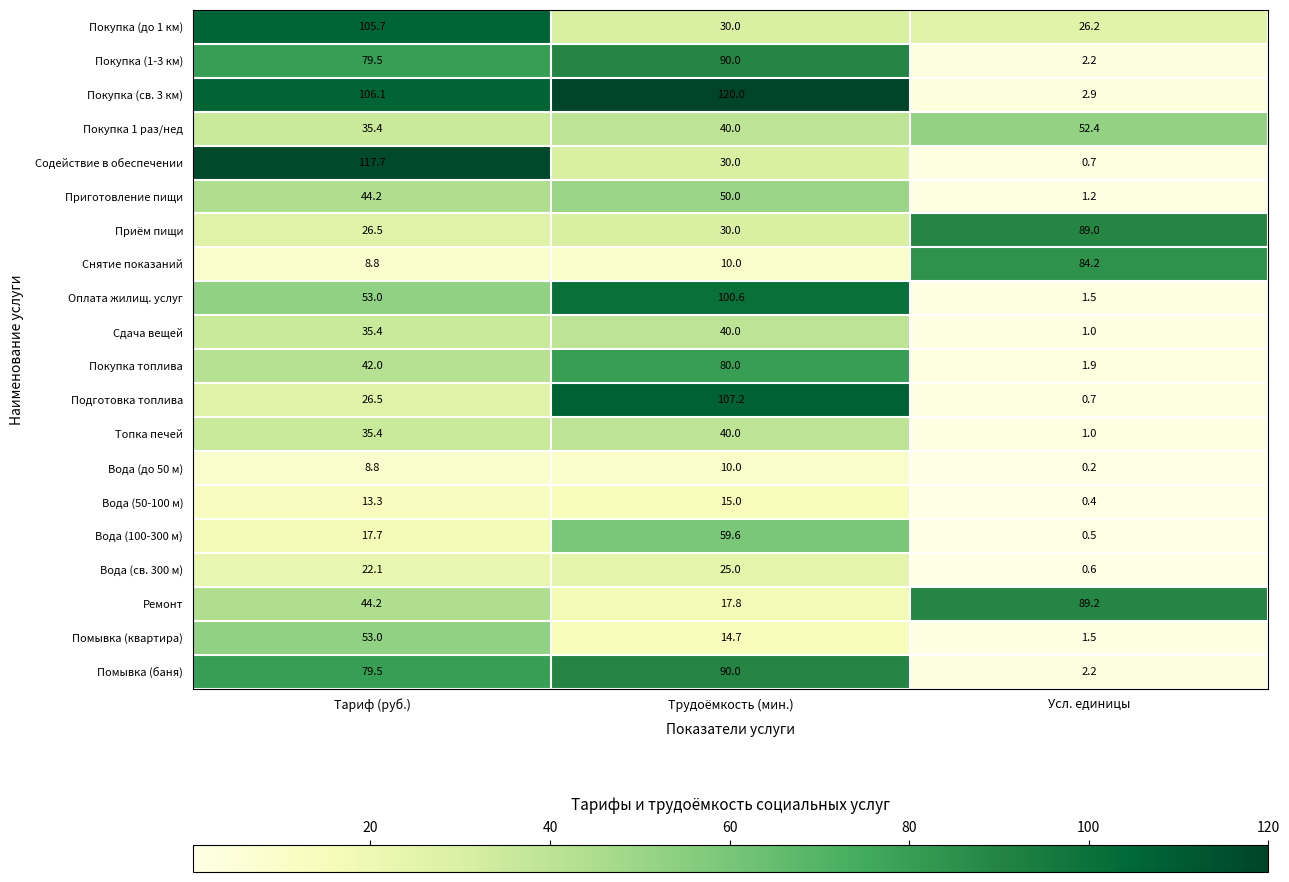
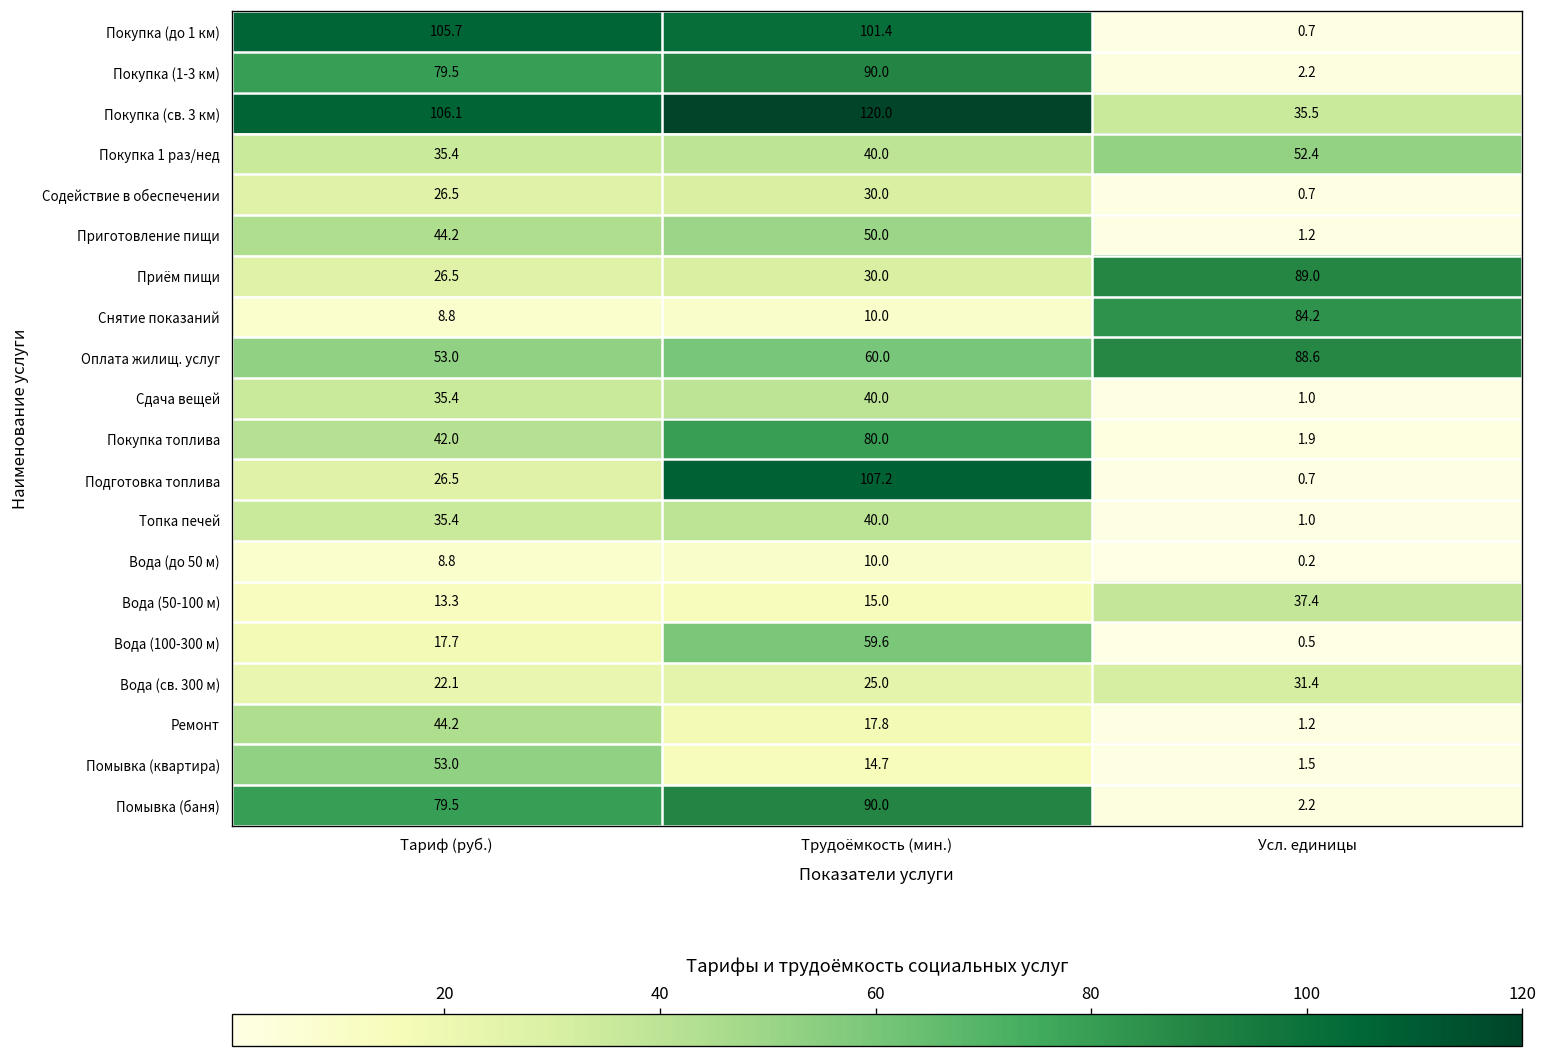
Покупка (до 1 км), Трудоёмкость (мин.): 30.0 -> 101.4
Покупка (до 1 км), Усл. единицы: 26.2 -> 0.7
Покупка (св. 3 км), Усл. единицы: 2.9 -> 35.5
Содействие в обеспечении, Тариф (руб.): 117.7 -> 26.5
Оплата жилищ. услуг, Трудоёмкость (мин.): 100.6 -> 60.0
Оплата жилищ. услуг, Усл. единицы: 1.5 -> 88.6
Вода (50-100 м), Усл. единицы: 0.4 -> 37.4
Вода (св. 300 м), Усл. единицы: 0.6 -> 31.4
Ремонт, Усл. единицы: 89.2 -> 1.2
